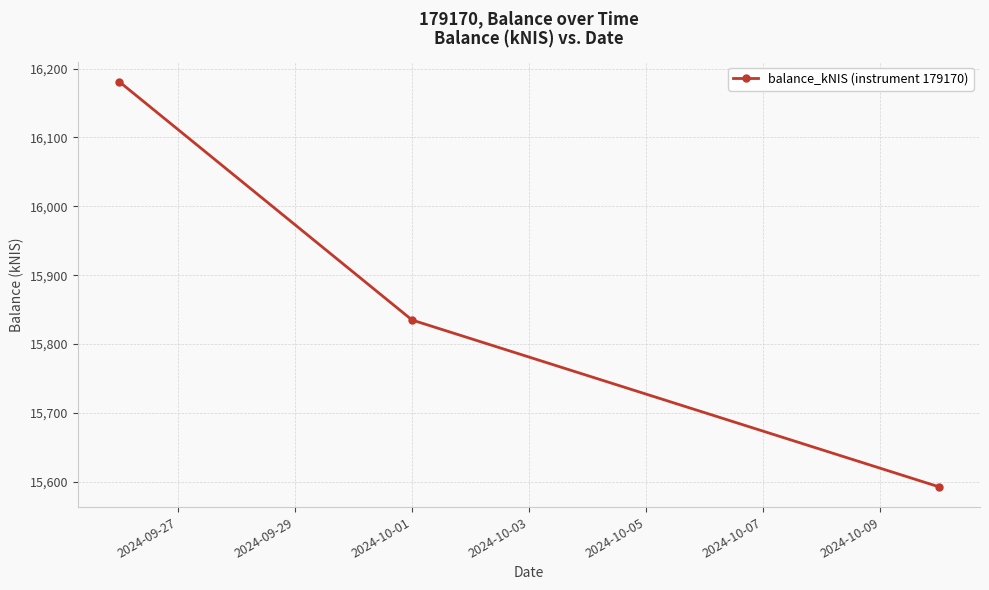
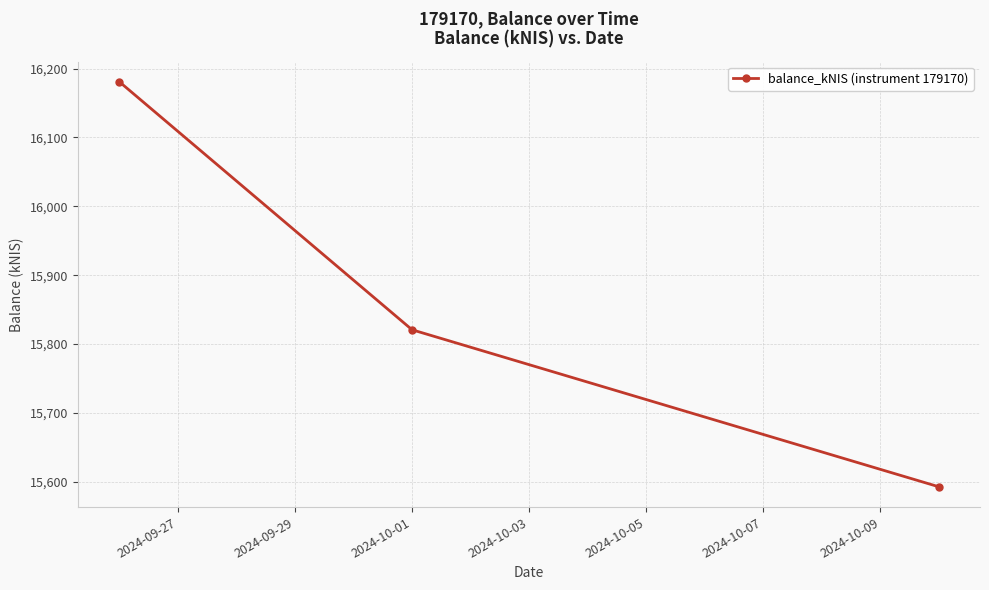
2024-10-01: 15,830 -> 15,820
